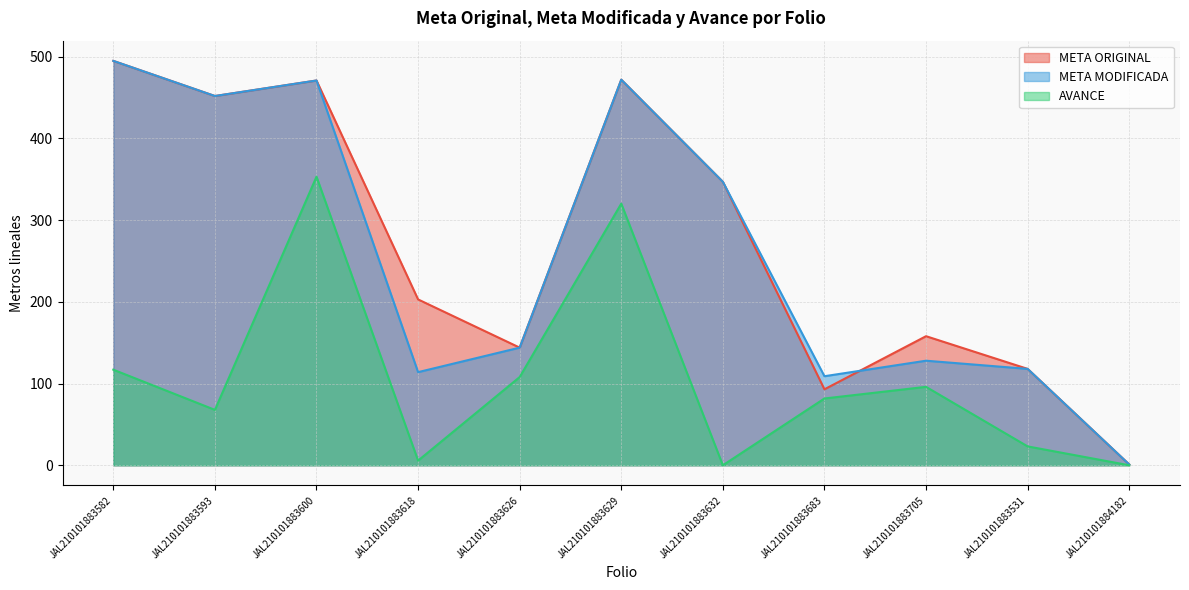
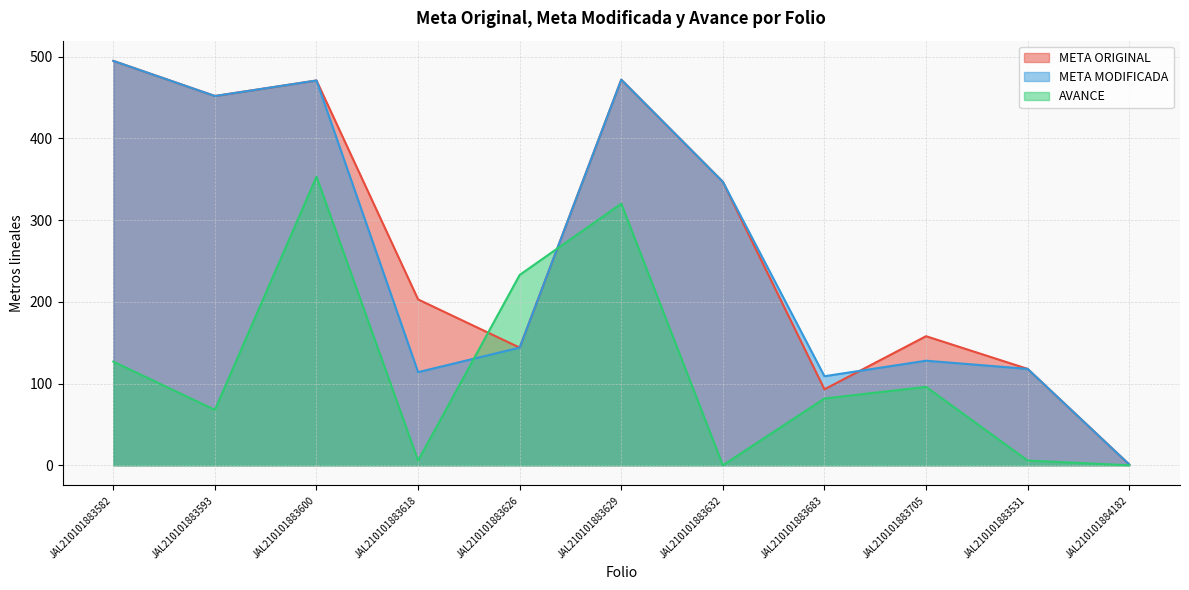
AVANCE, JAL210101883582: 120 -> 130
AVANCE, JAL210101883626: 110 -> 230
AVANCE, JAL210101883531: 20 -> 10
